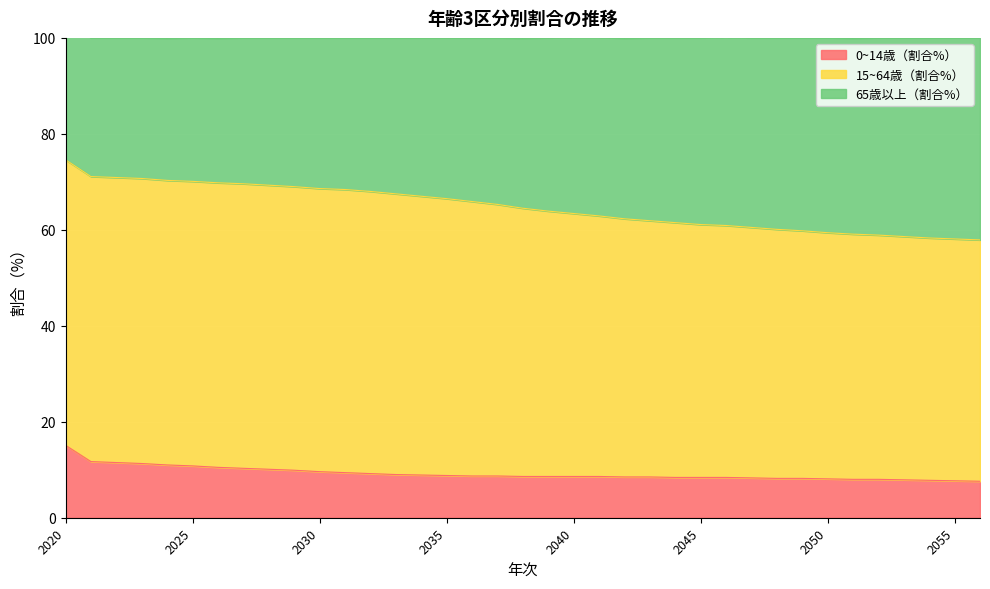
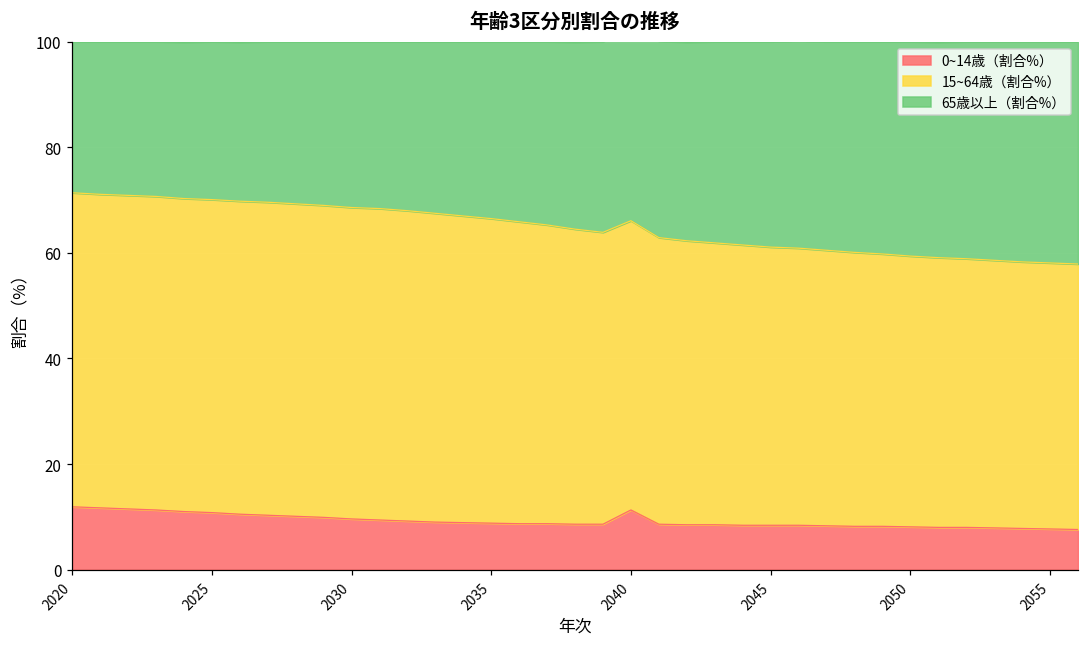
0~14歳（割合%）, 2020: 15 -> 12
0~14歳（割合%）, 2040: 9 -> 11
